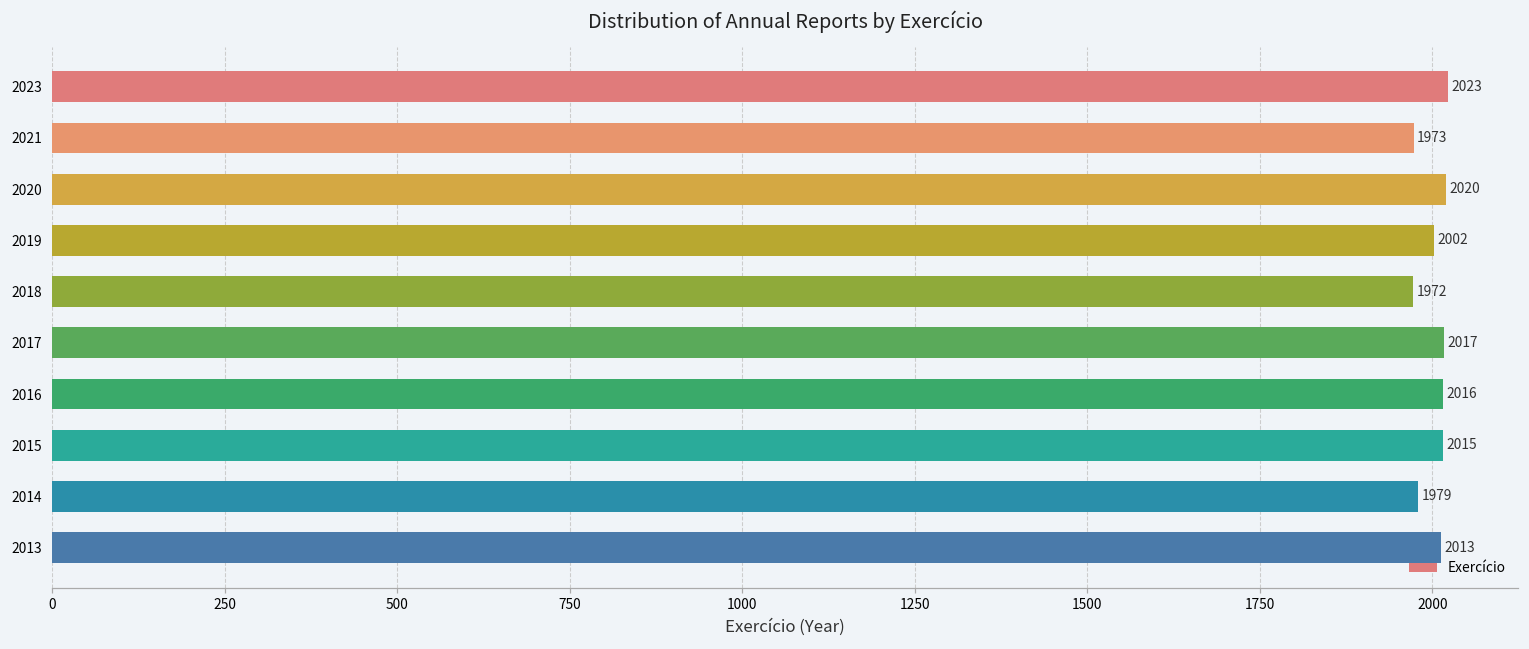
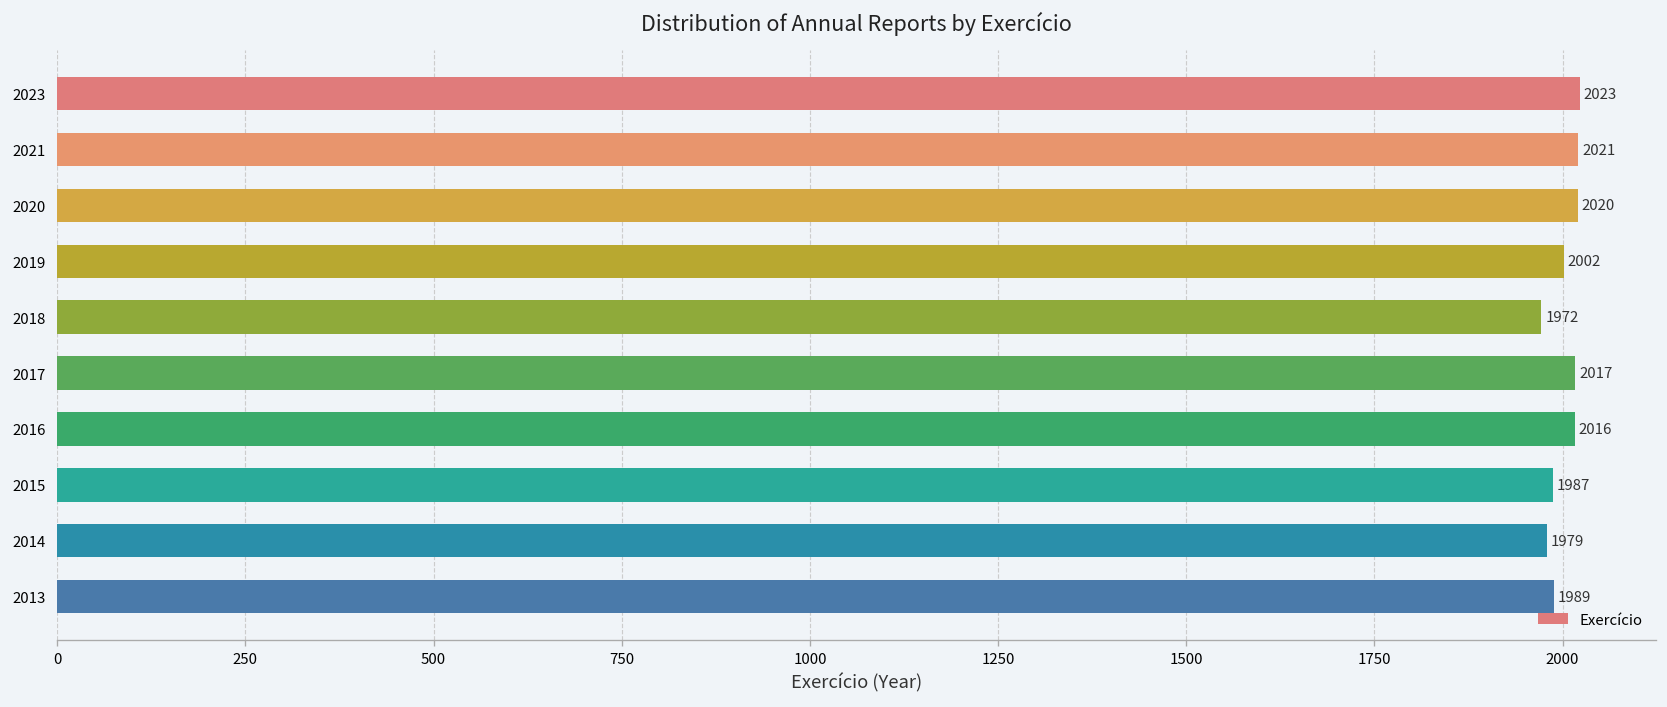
2021: 1973 -> 2021
2015: 2015 -> 1987
2013: 2013 -> 1989
